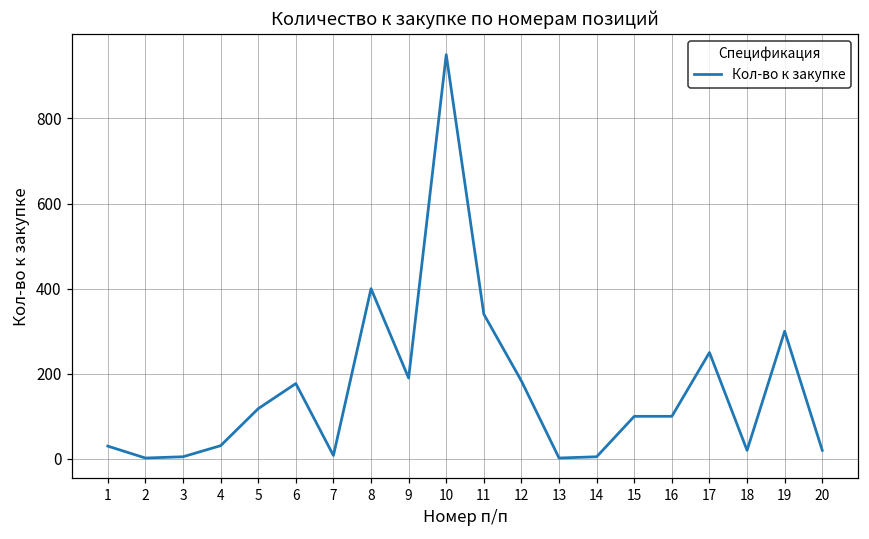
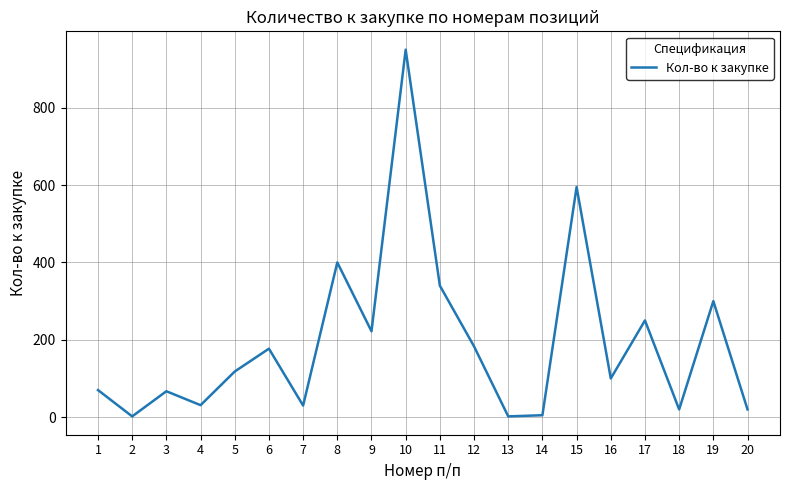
1: 30 -> 70
3: 10 -> 70
7: 10 -> 30
9: 190 -> 220
15: 100 -> 600
